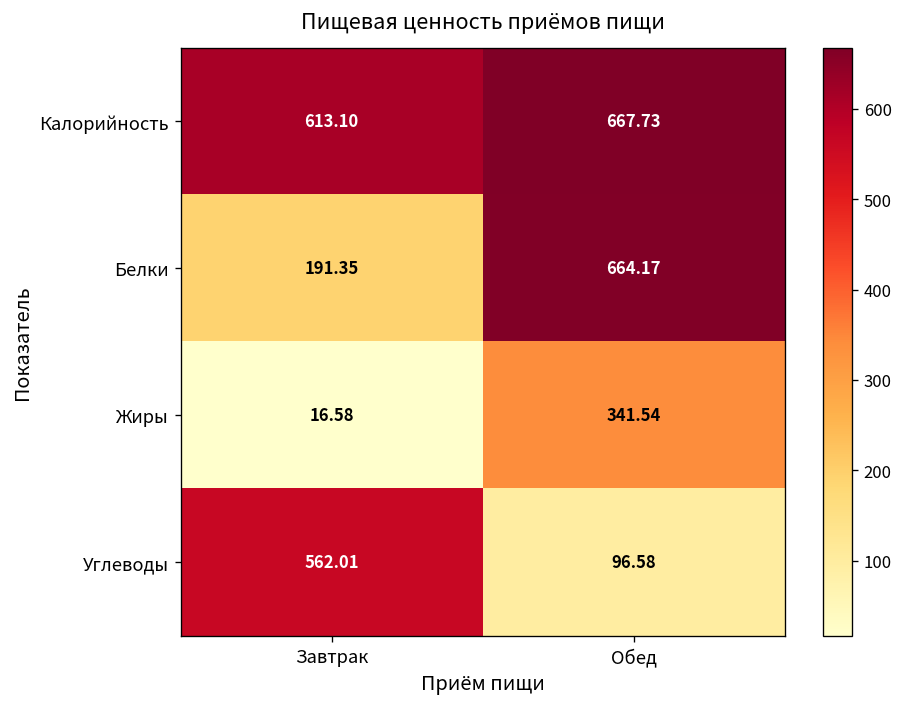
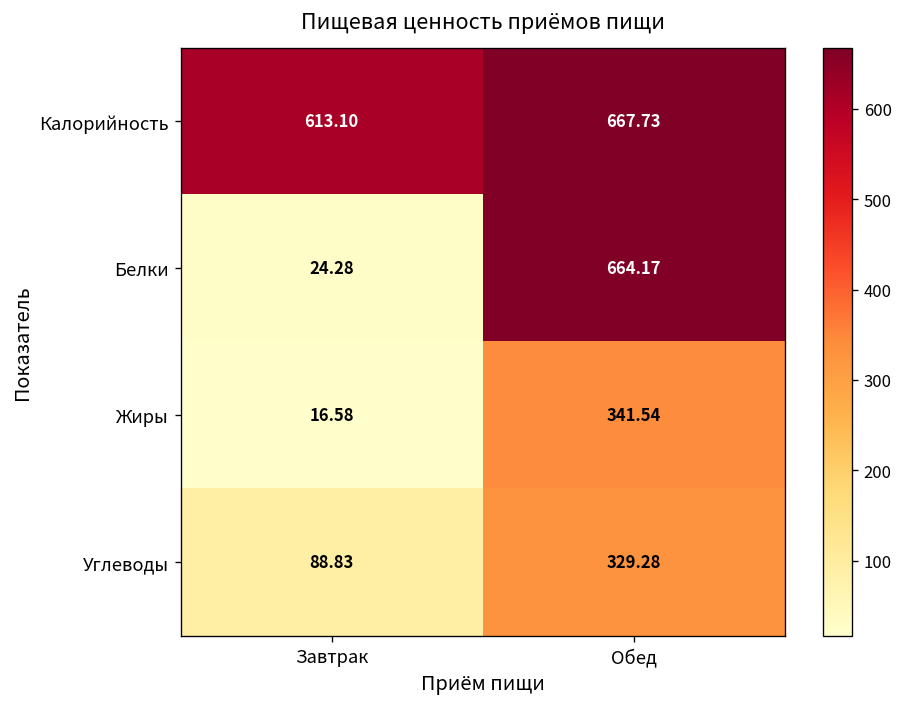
Белки, Завтрак: 191.35 -> 24.28
Углеводы, Завтрак: 562.01 -> 88.83
Углеводы, Обед: 96.58 -> 329.28
